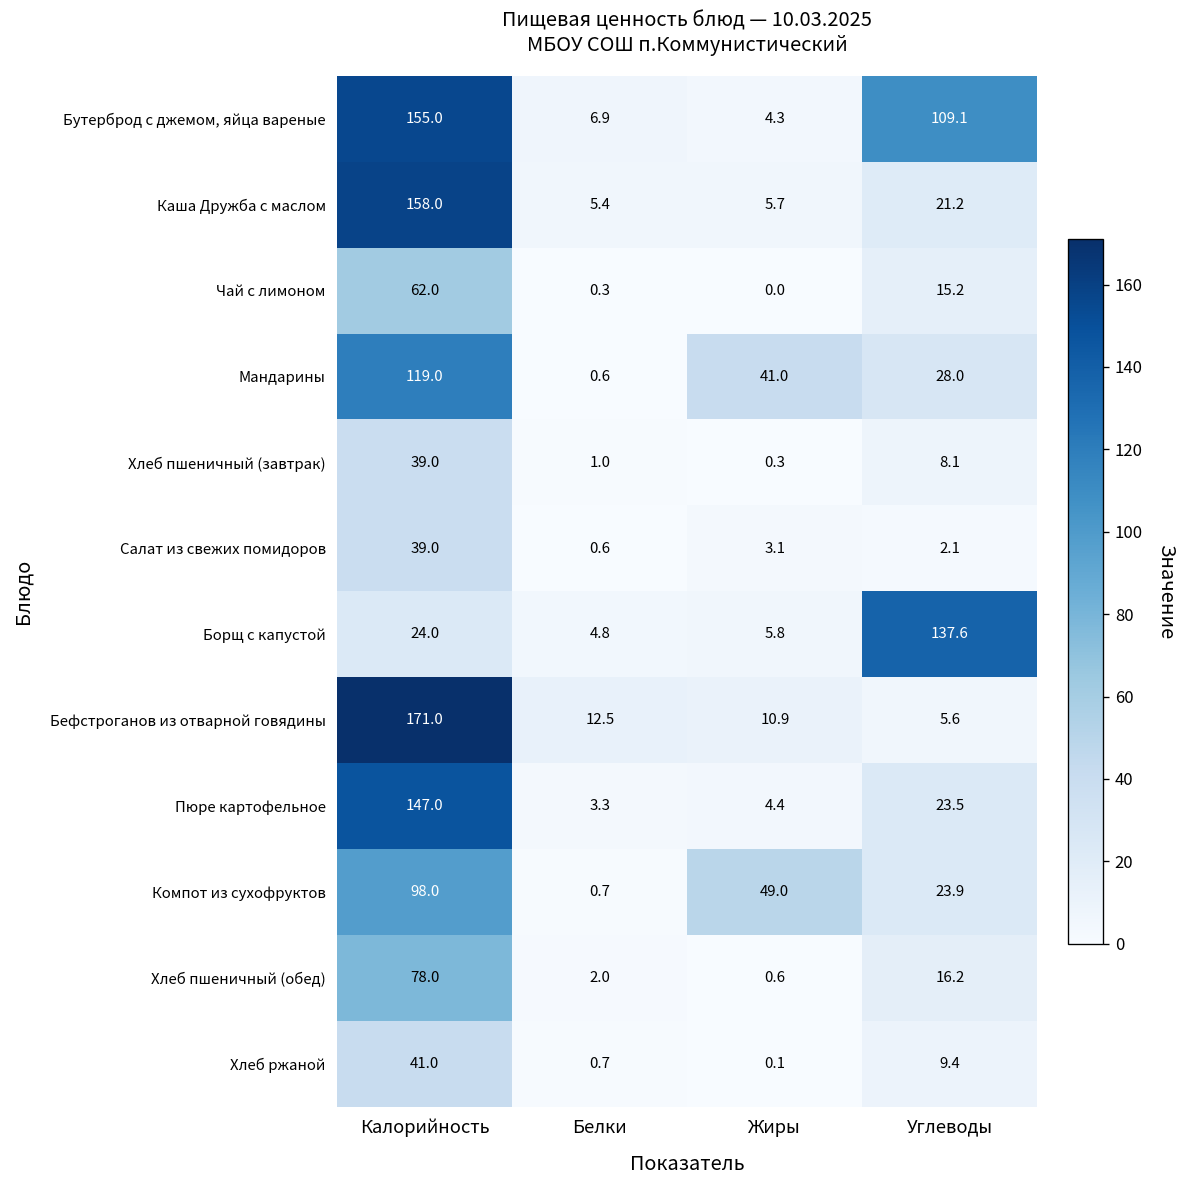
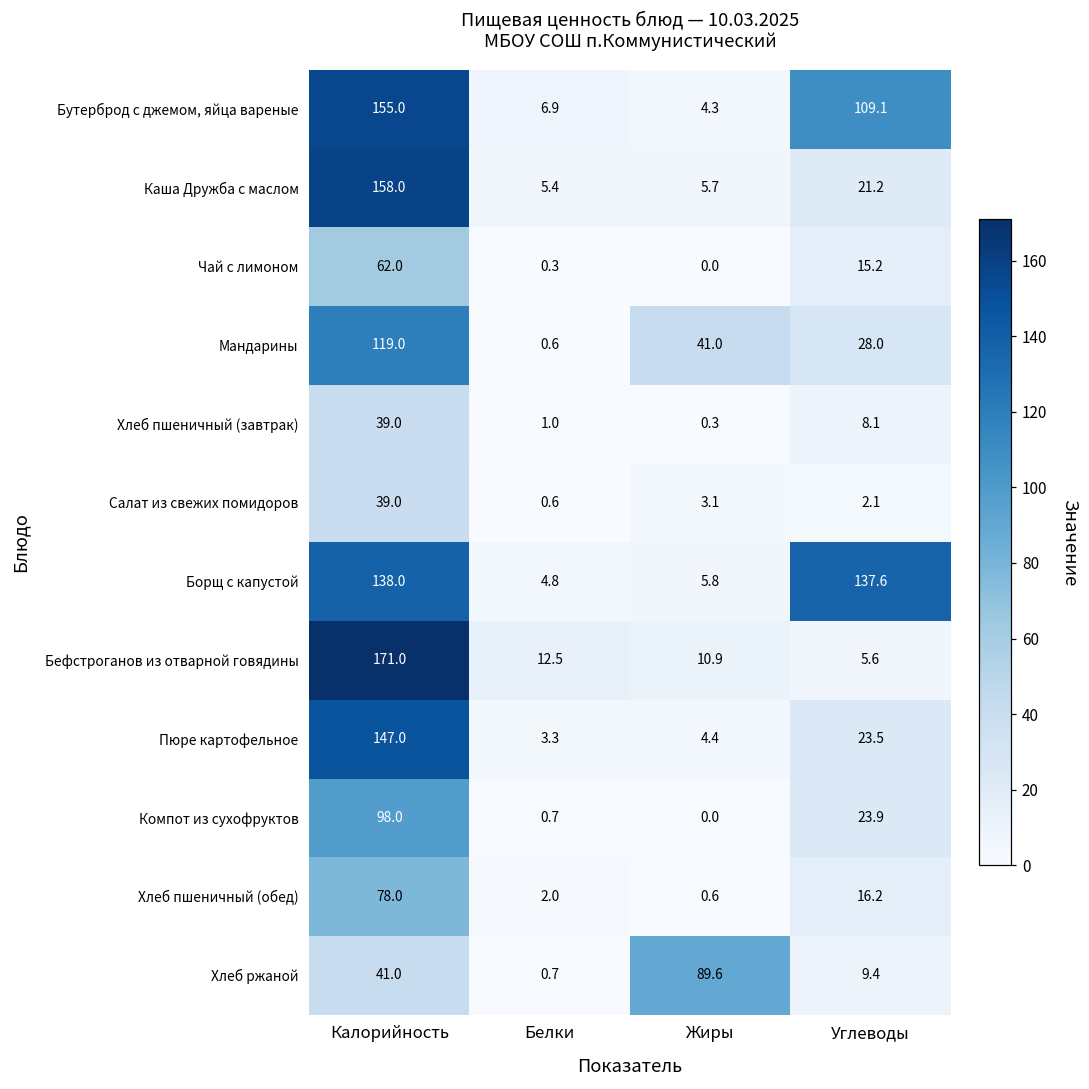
Борщ с капустой, Калорийность: 24.0 -> 138.0
Компот из сухофруктов, Жиры: 49.0 -> 0.0
Хлеб ржаной, Жиры: 0.1 -> 89.6
